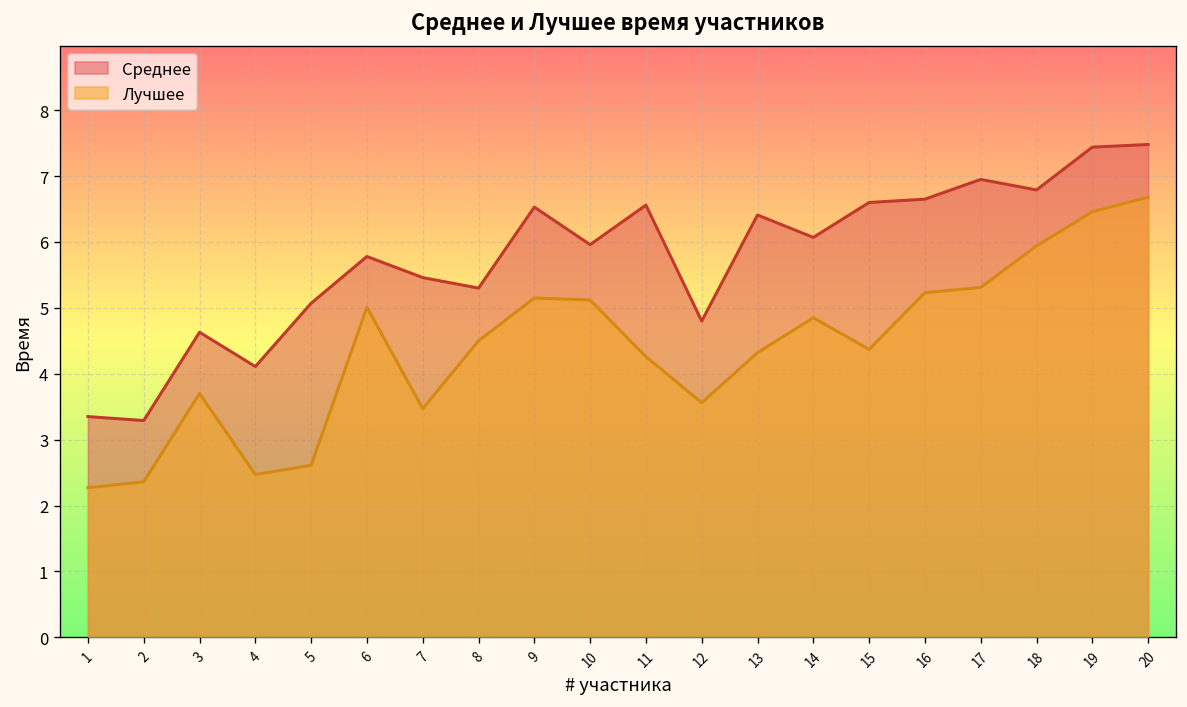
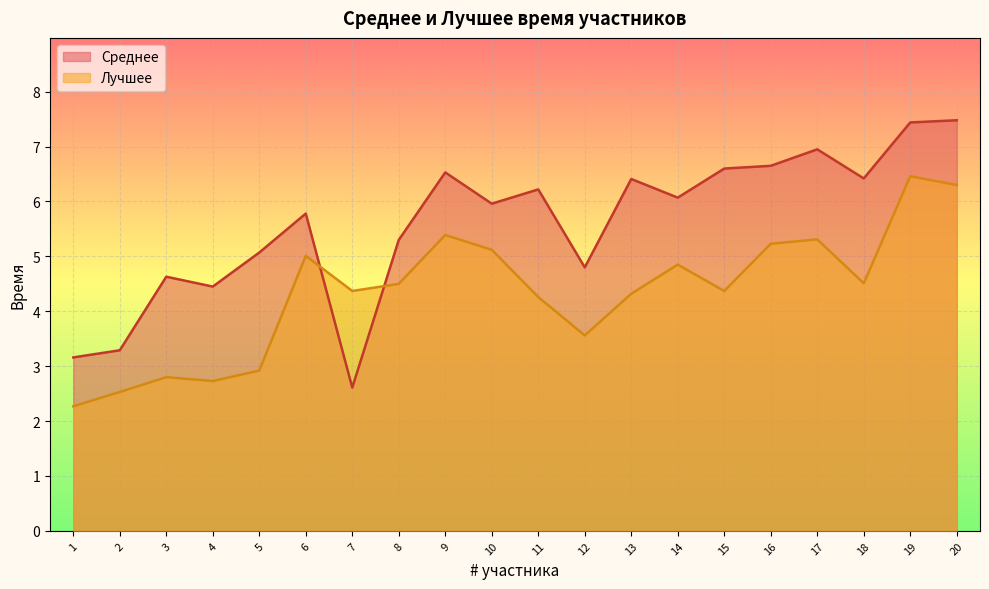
Среднее, 1: 3.4 -> 3.2
Лучшее, 2: 2.4 -> 2.5
Лучшее, 3: 3.7 -> 2.8
Среднее, 4: 4.1 -> 4.5
Лучшее, 4: 2.5 -> 2.7
Лучшее, 5: 2.6 -> 2.9
Среднее, 7: 5.5 -> 2.6
Лучшее, 7: 3.5 -> 4.4
Лучшее, 9: 5.2 -> 5.4
Среднее, 11: 6.6 -> 6.2
Среднее, 18: 6.8 -> 6.4
Лучшее, 18: 5.9 -> 4.5
Лучшее, 20: 6.7 -> 6.3
